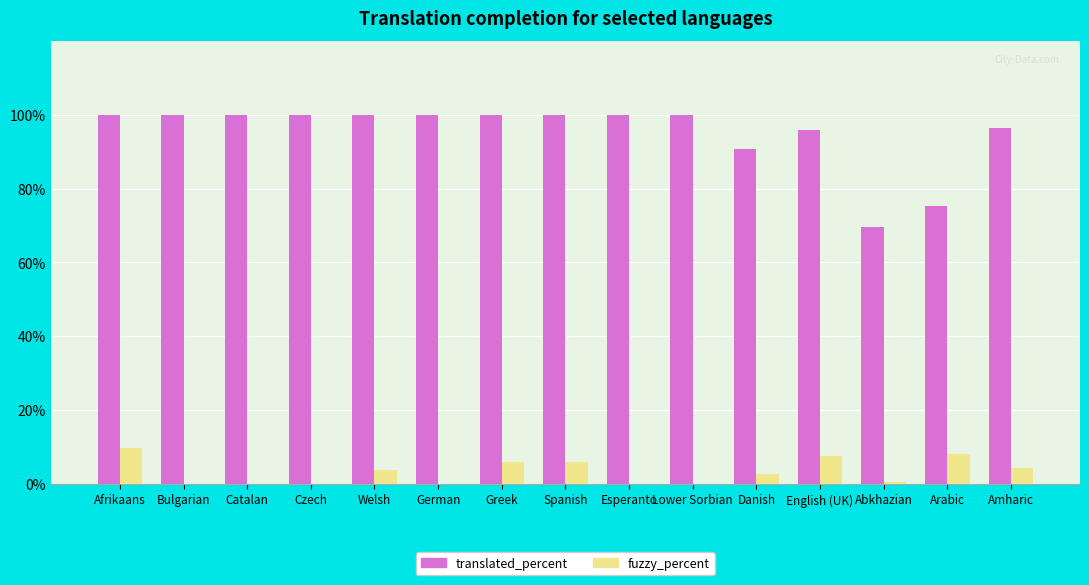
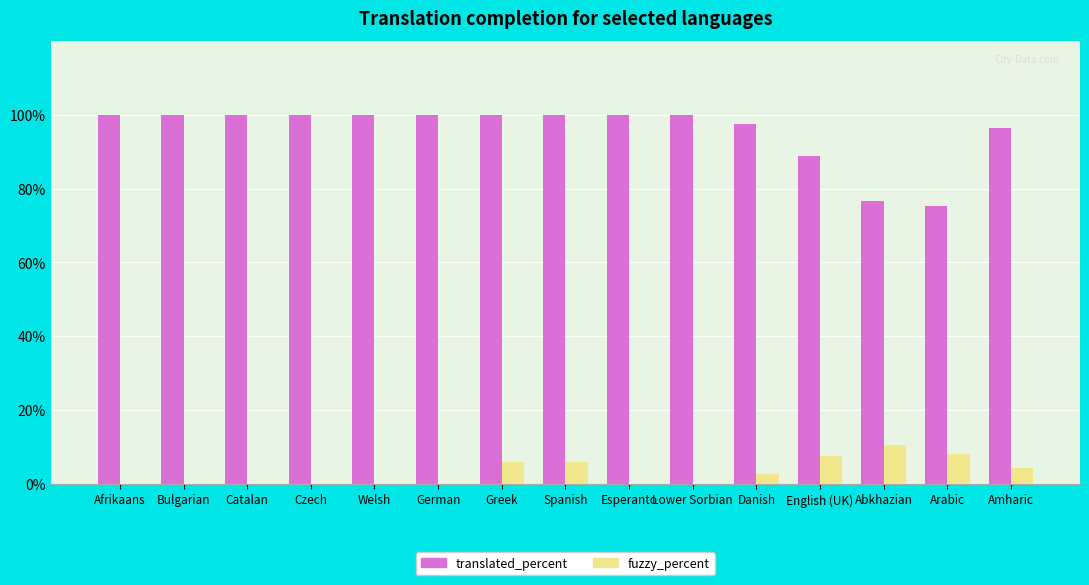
fuzzy_percent, Afrikaans: 10% -> 0%
fuzzy_percent, Welsh: 4% -> 0%
translated_percent, Danish: 91% -> 98%
translated_percent, English (UK): 96% -> 89%
translated_percent, Abkhazian: 70% -> 77%
fuzzy_percent, Abkhazian: 1% -> 10%
